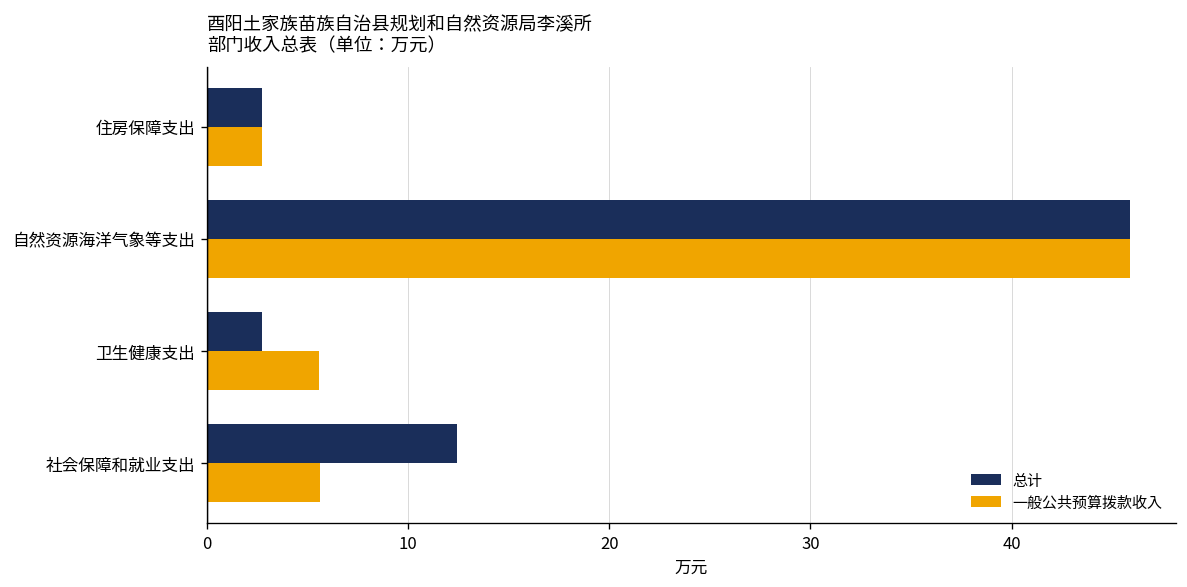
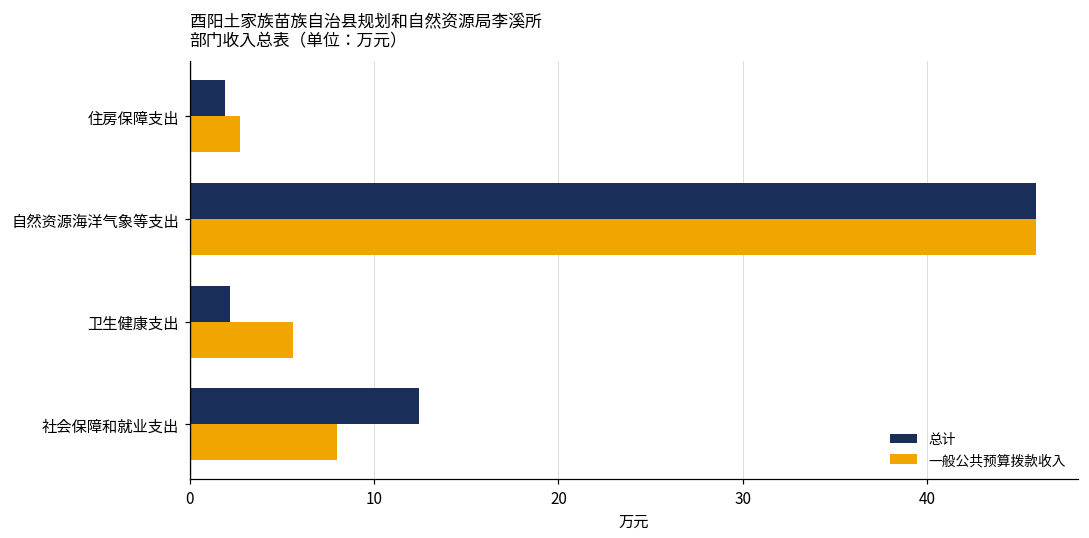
总计, 住房保障支出: 2.7 -> 1.9
总计, 卫生健康支出: 2.8 -> 2.2
一般公共预算拨款收入, 社会保障和就业支出: 5.7 -> 8.0
